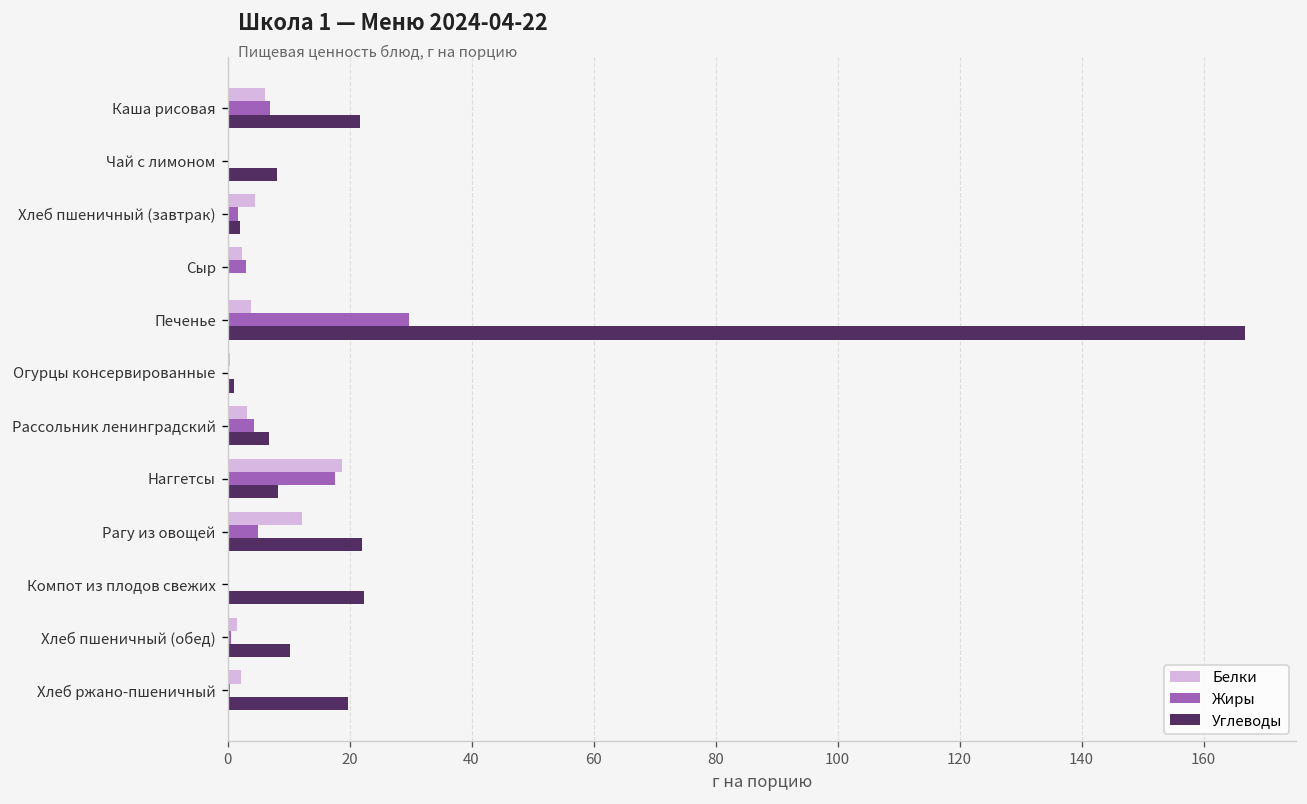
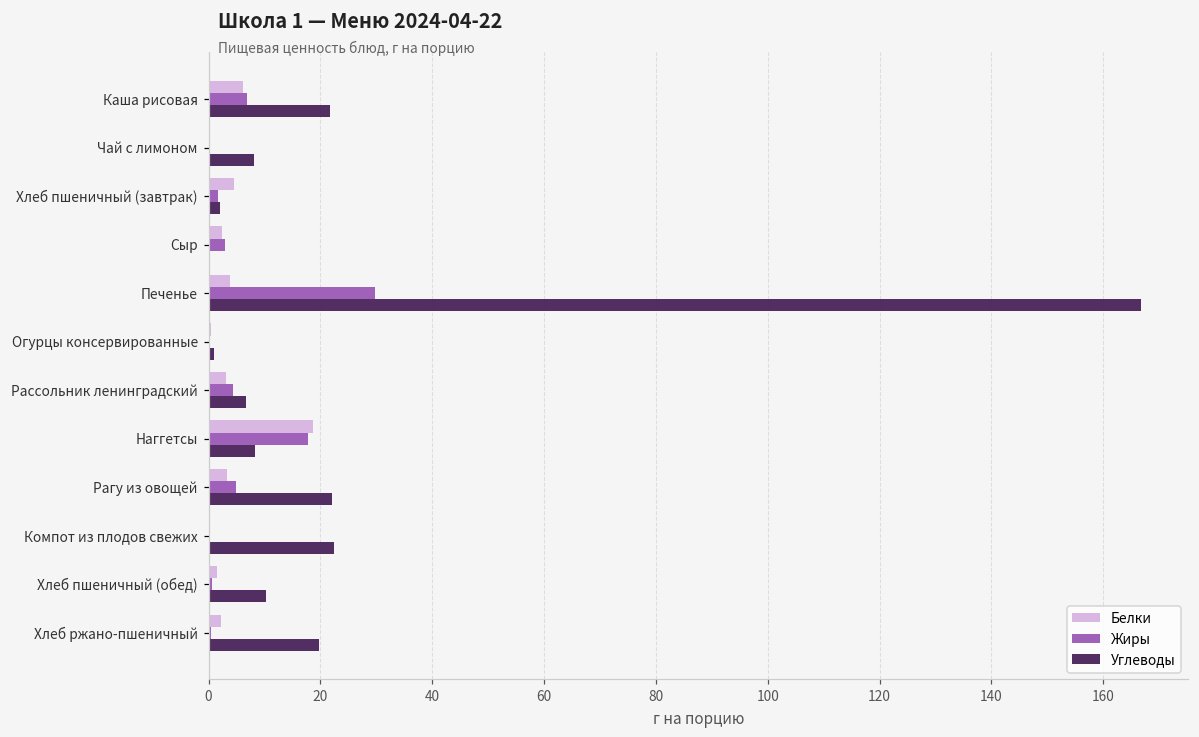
Белки, Рагу из овощей: 12 -> 3
